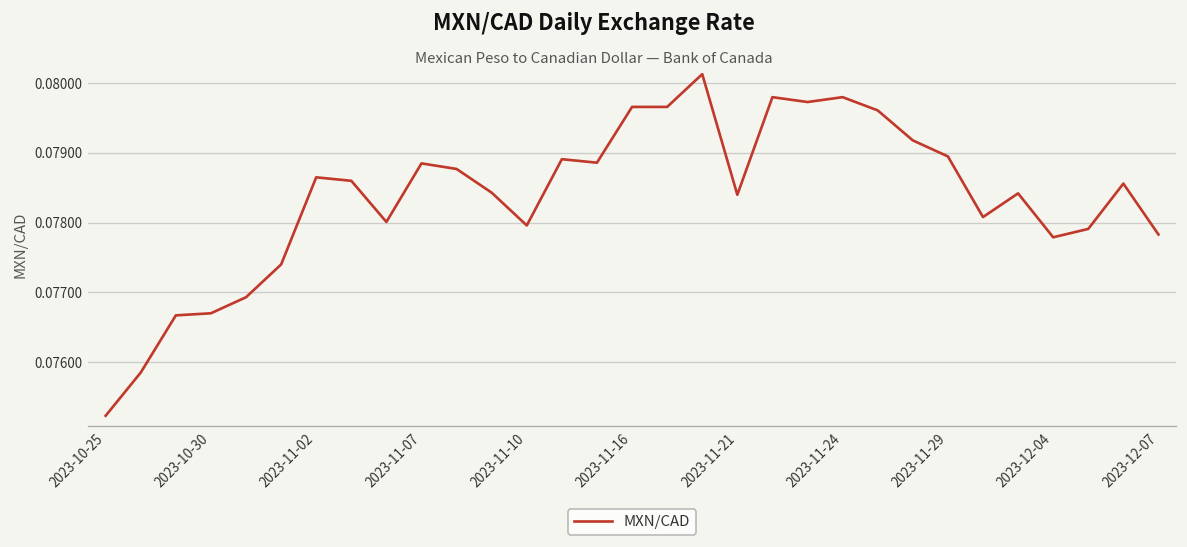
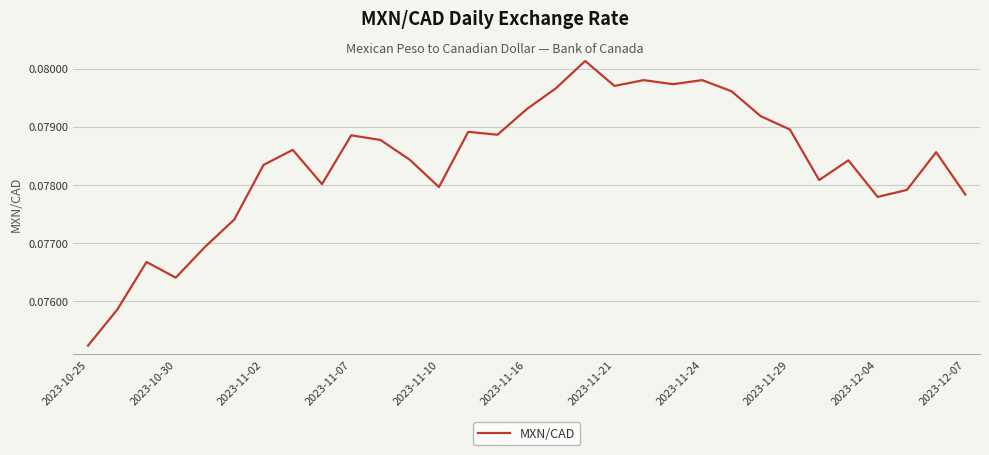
2023-10-30: 0.0767 -> 0.0764
2023-11-02: 0.0787 -> 0.0783
2023-11-16: 0.0797 -> 0.0793
2023-11-21: 0.0784 -> 0.0797
